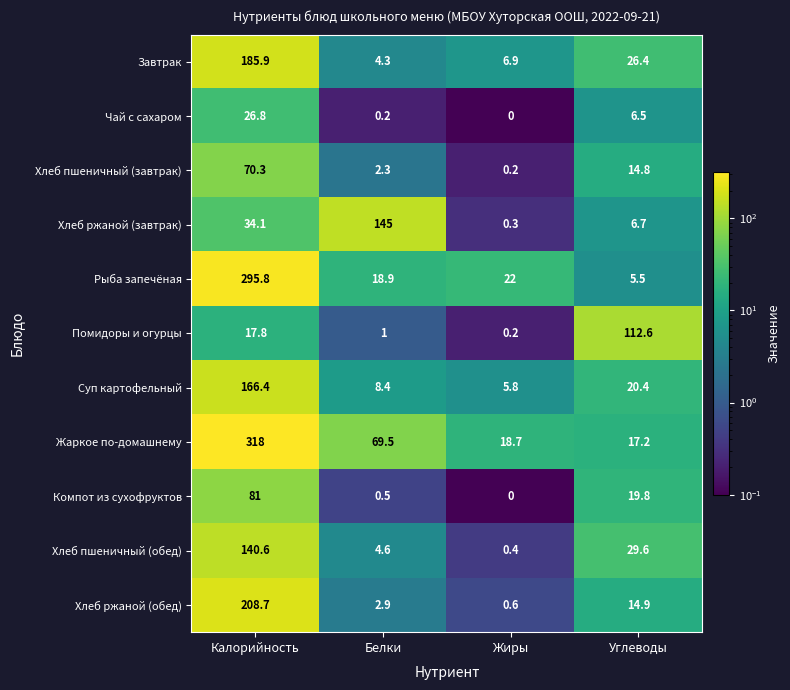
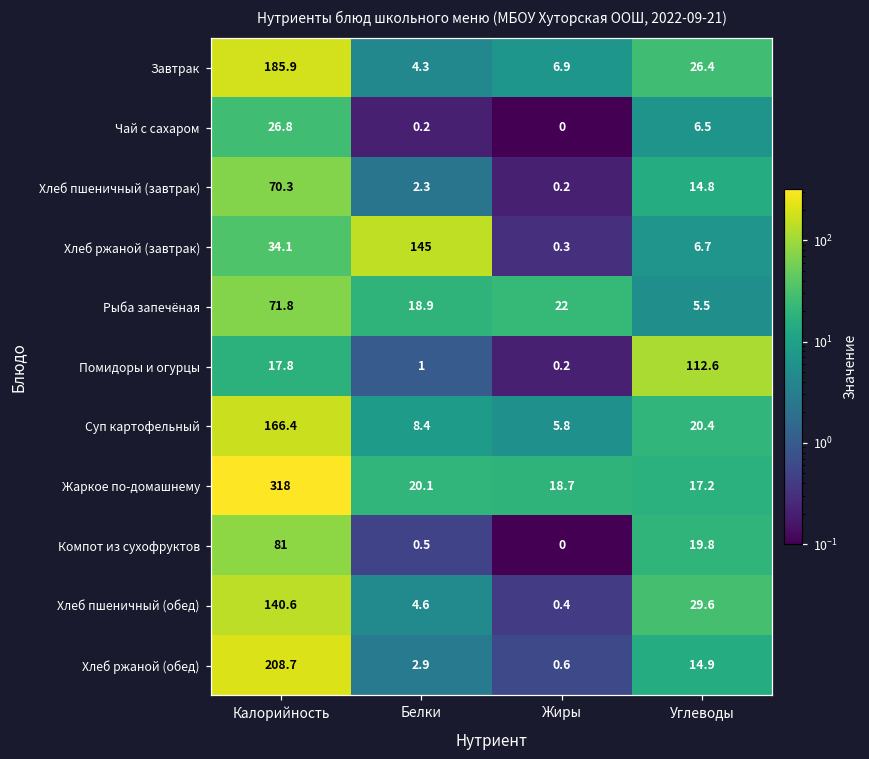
Рыба запечёная, Калорийность: 295.8 -> 71.8
Жаркое по-домашнему, Белки: 69.5 -> 20.1
